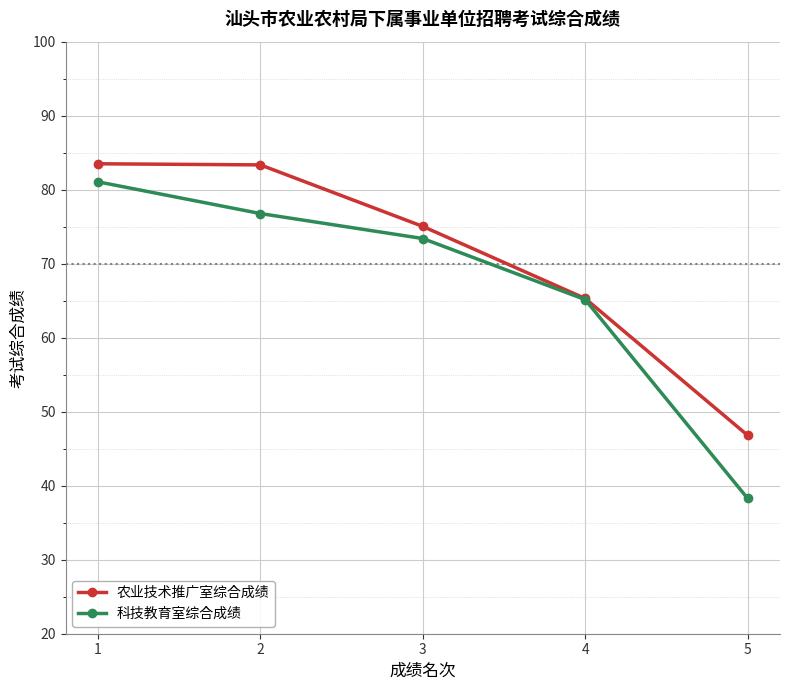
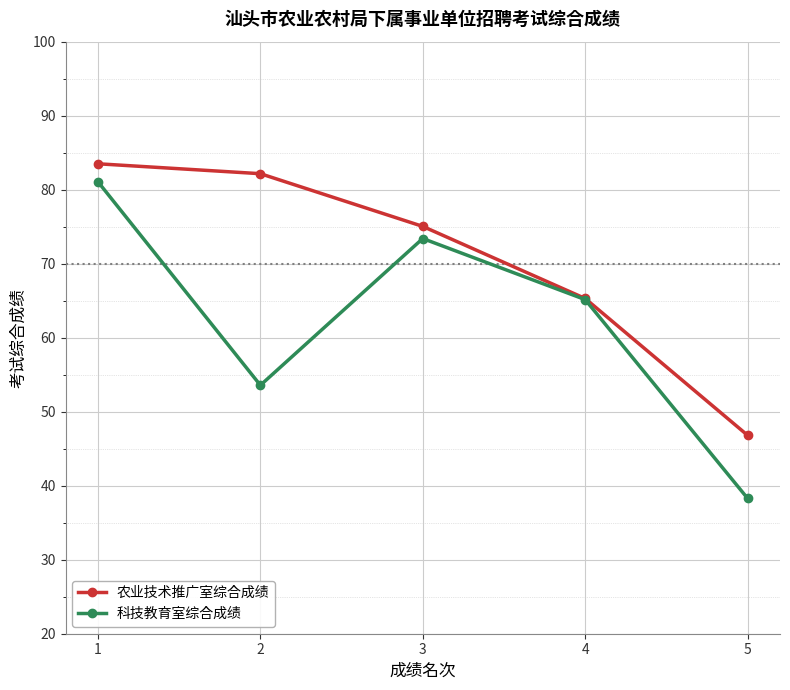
农业技术推广室综合成绩, 2: 83 -> 82
科技教育室综合成绩, 2: 77 -> 54
